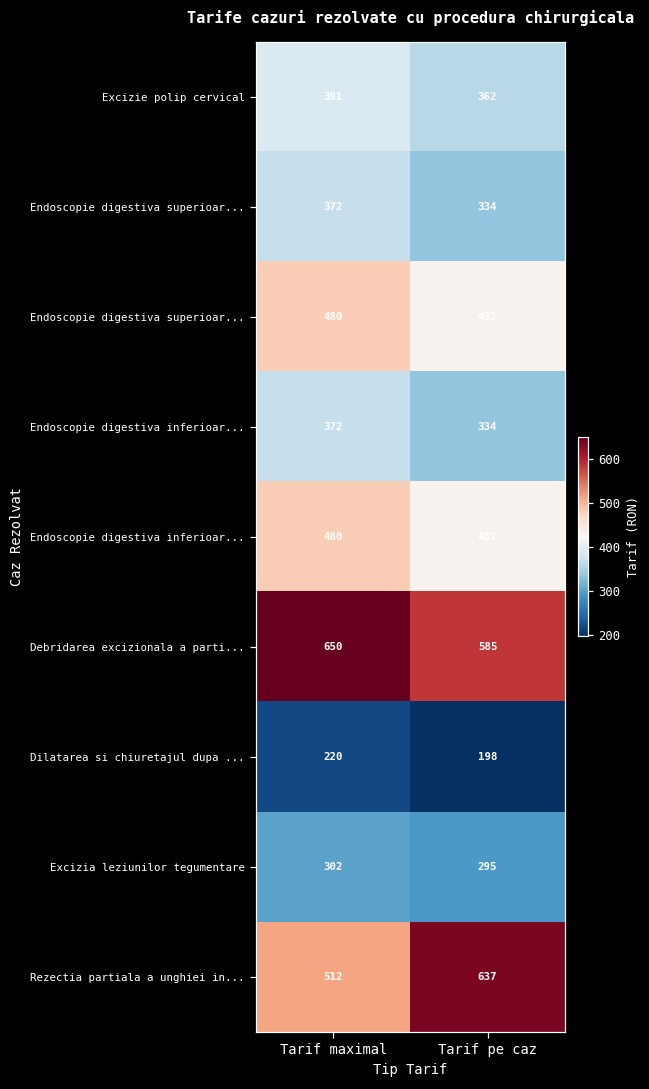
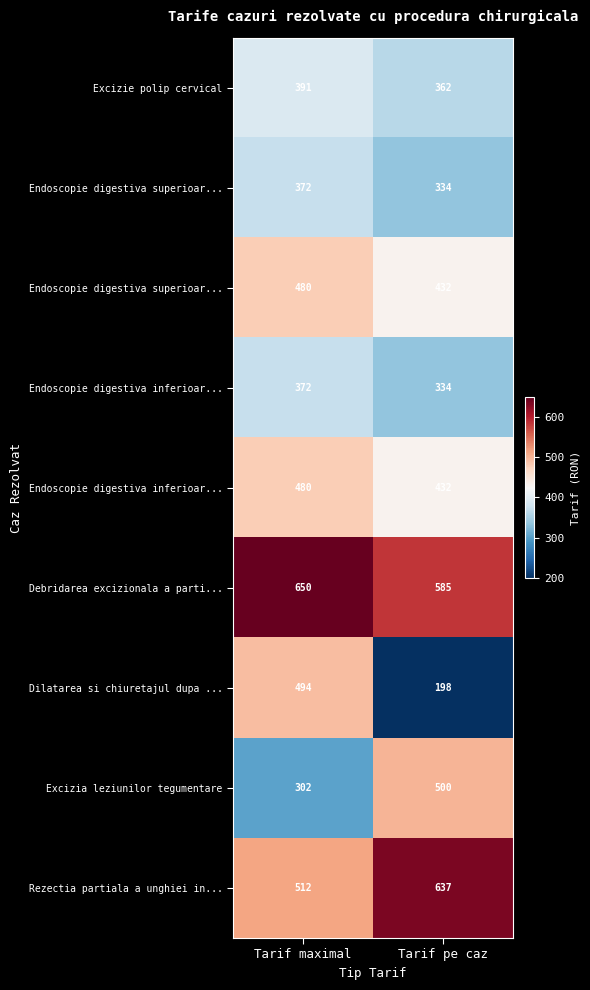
Dilatarea si chiuretajul dupa ..., Tarif maximal: 220 -> 494
Excizia leziunilor tegumentare, Tarif pe caz: 295 -> 500
